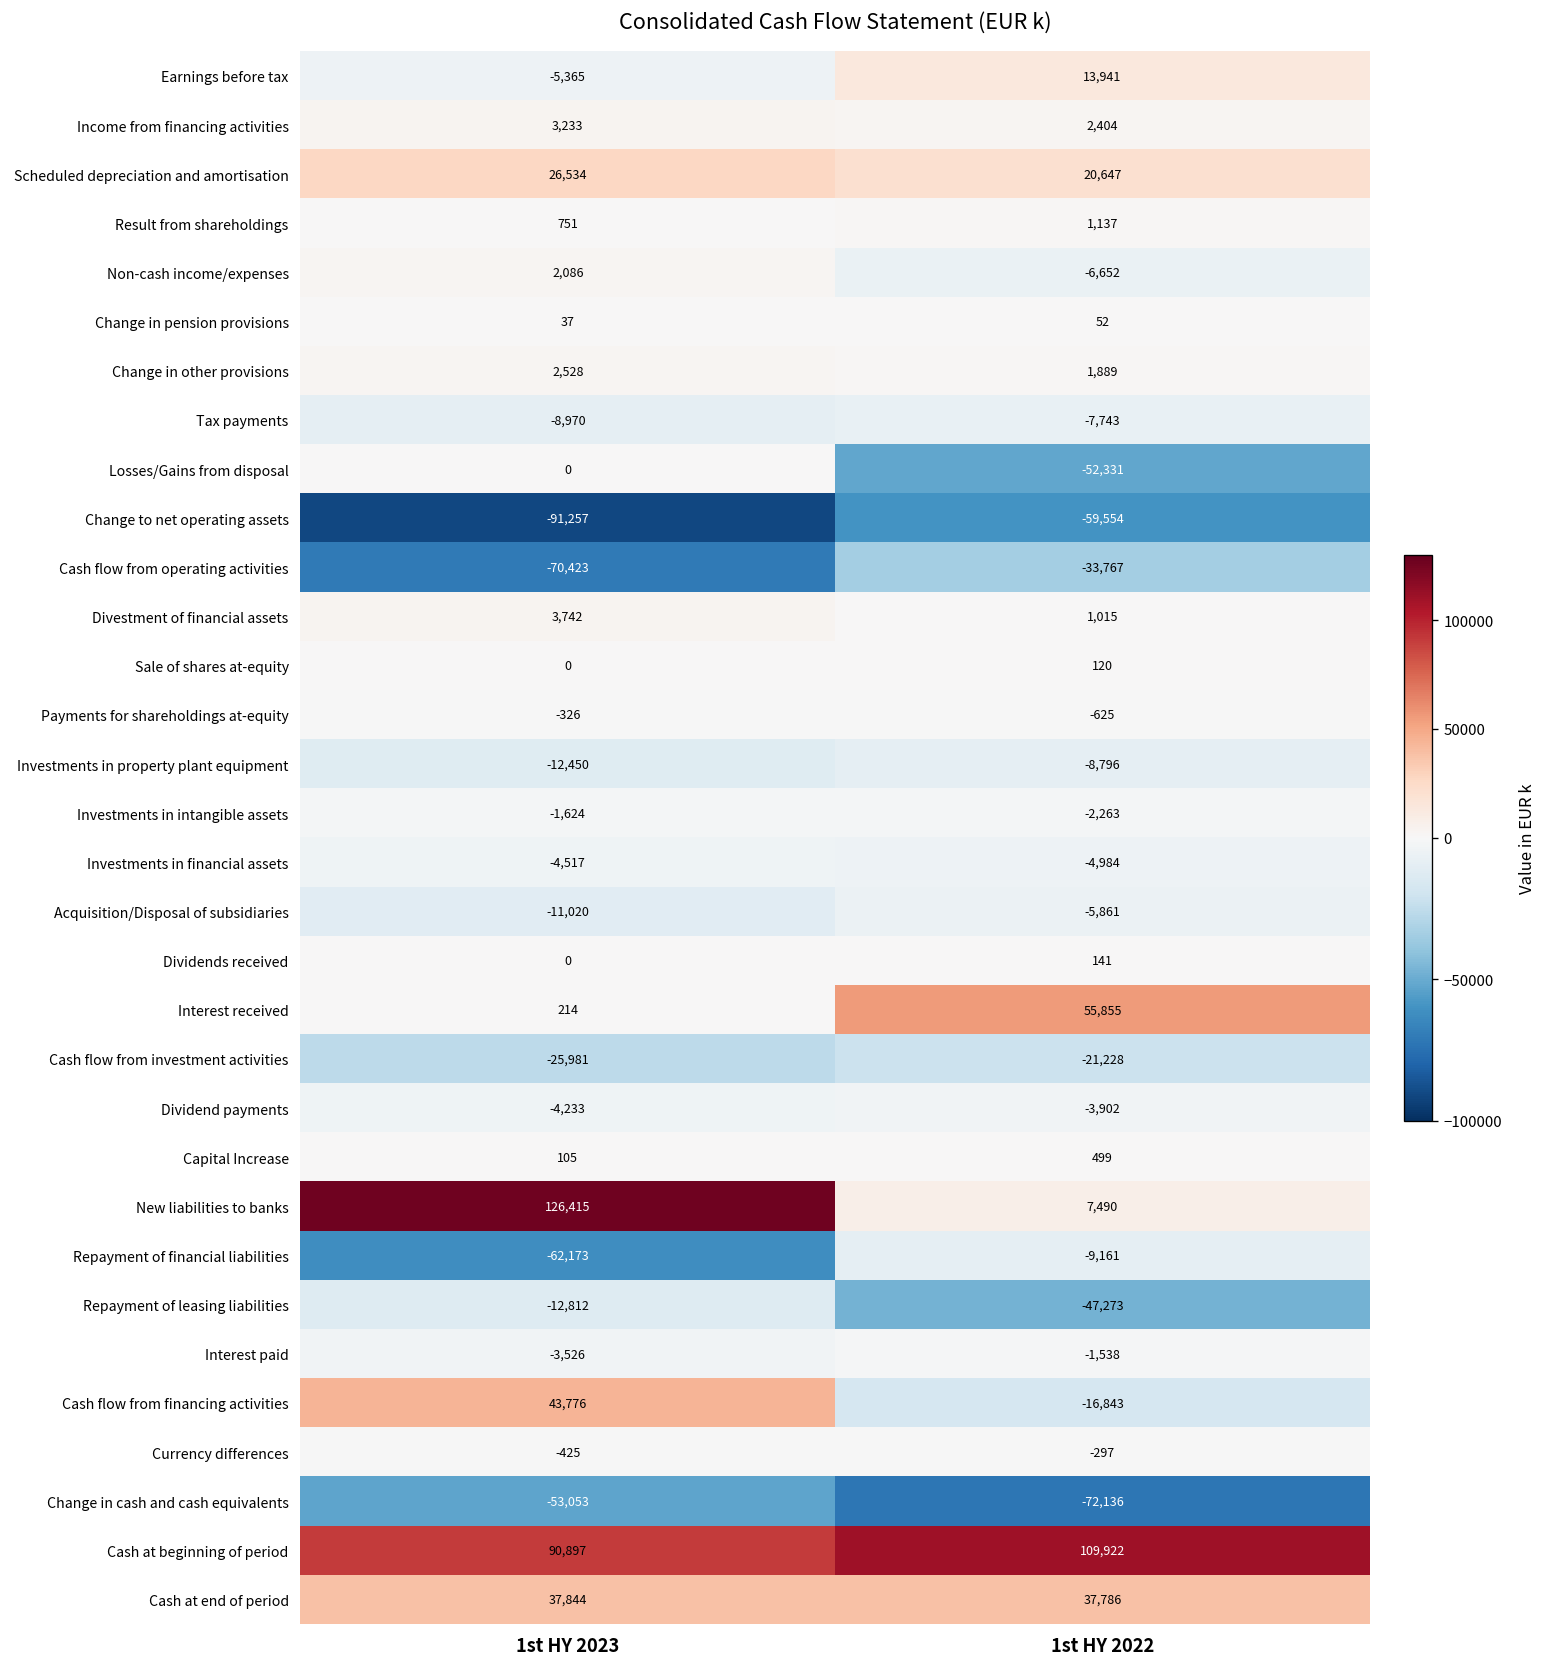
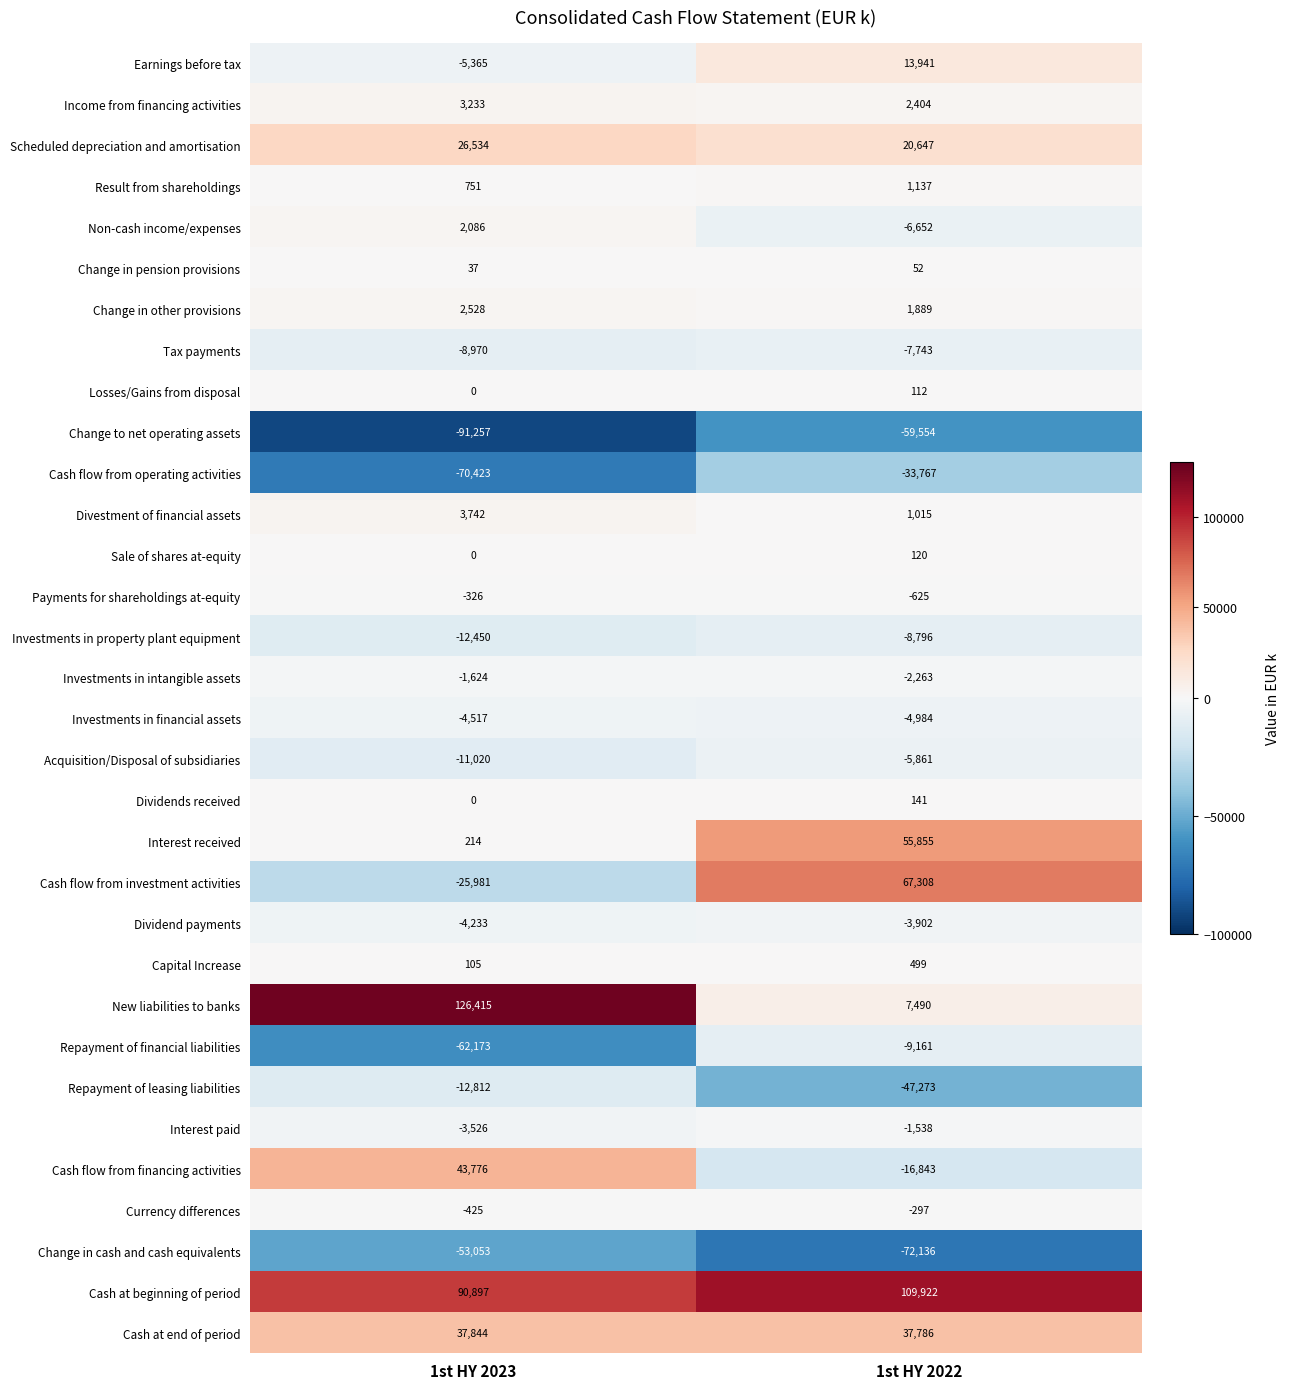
Losses/Gains from disposal, 1st HY 2022: -52,331 -> 112
Cash flow from investment activities, 1st HY 2022: -21,228 -> 67,308
